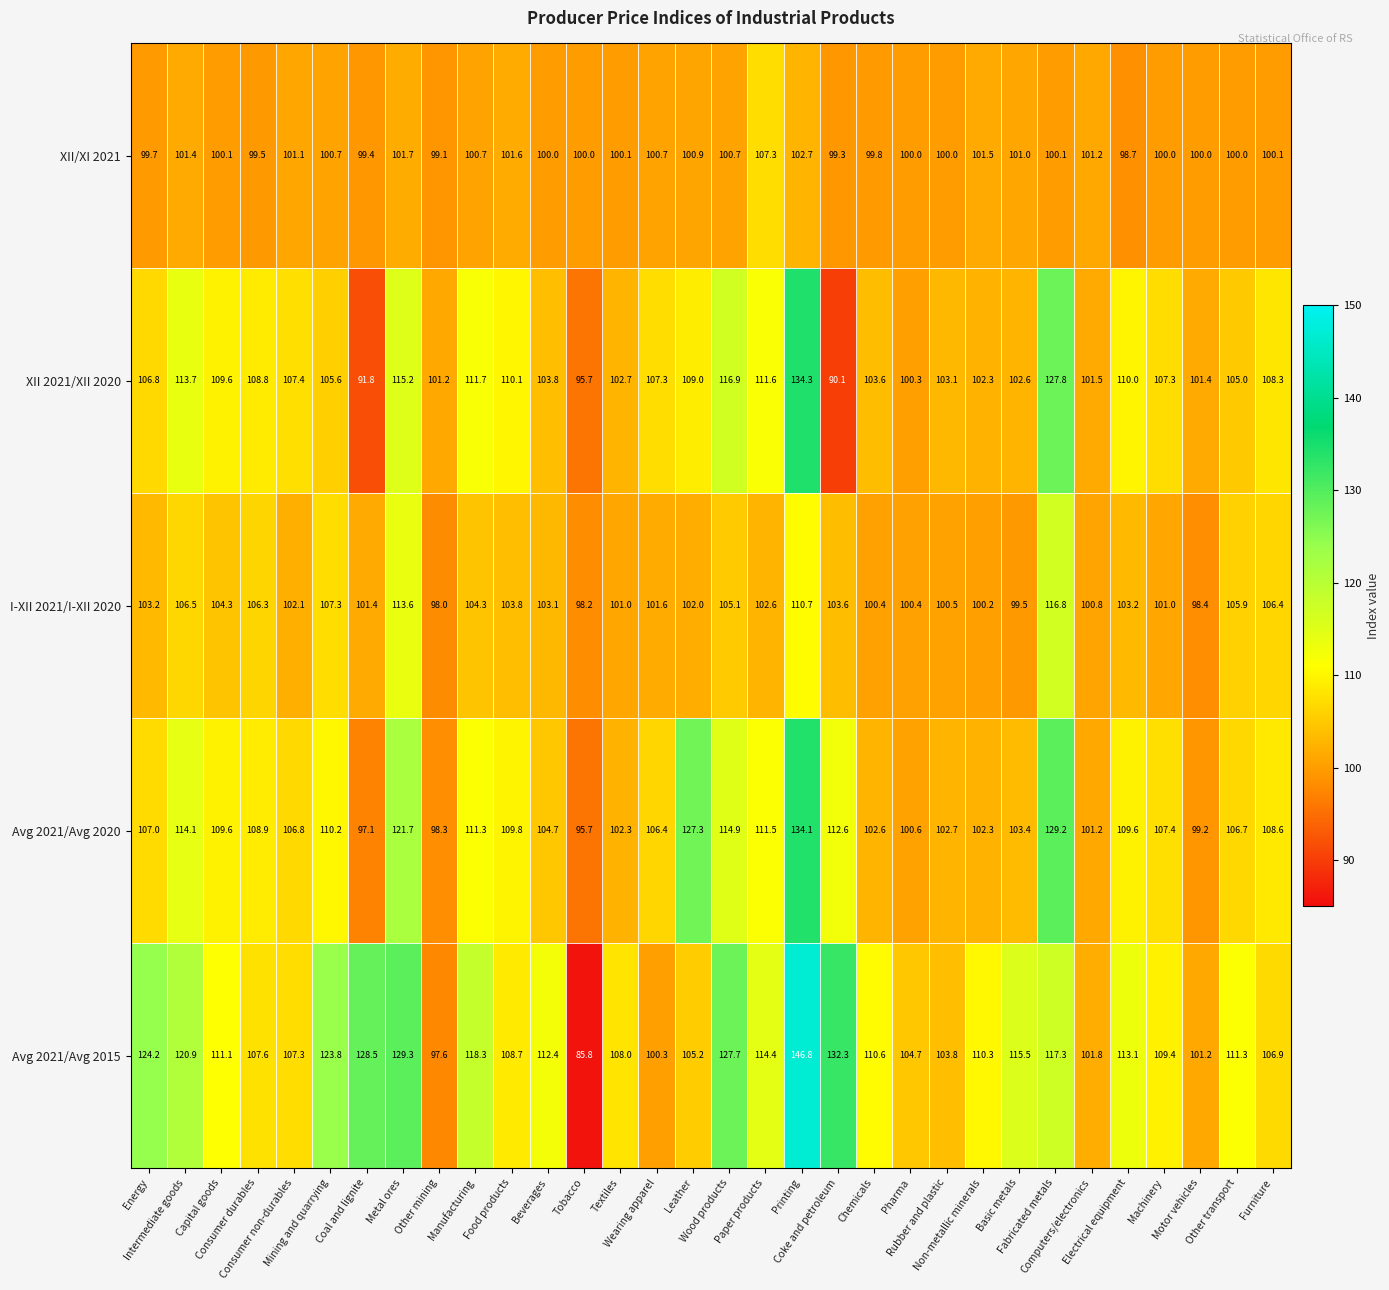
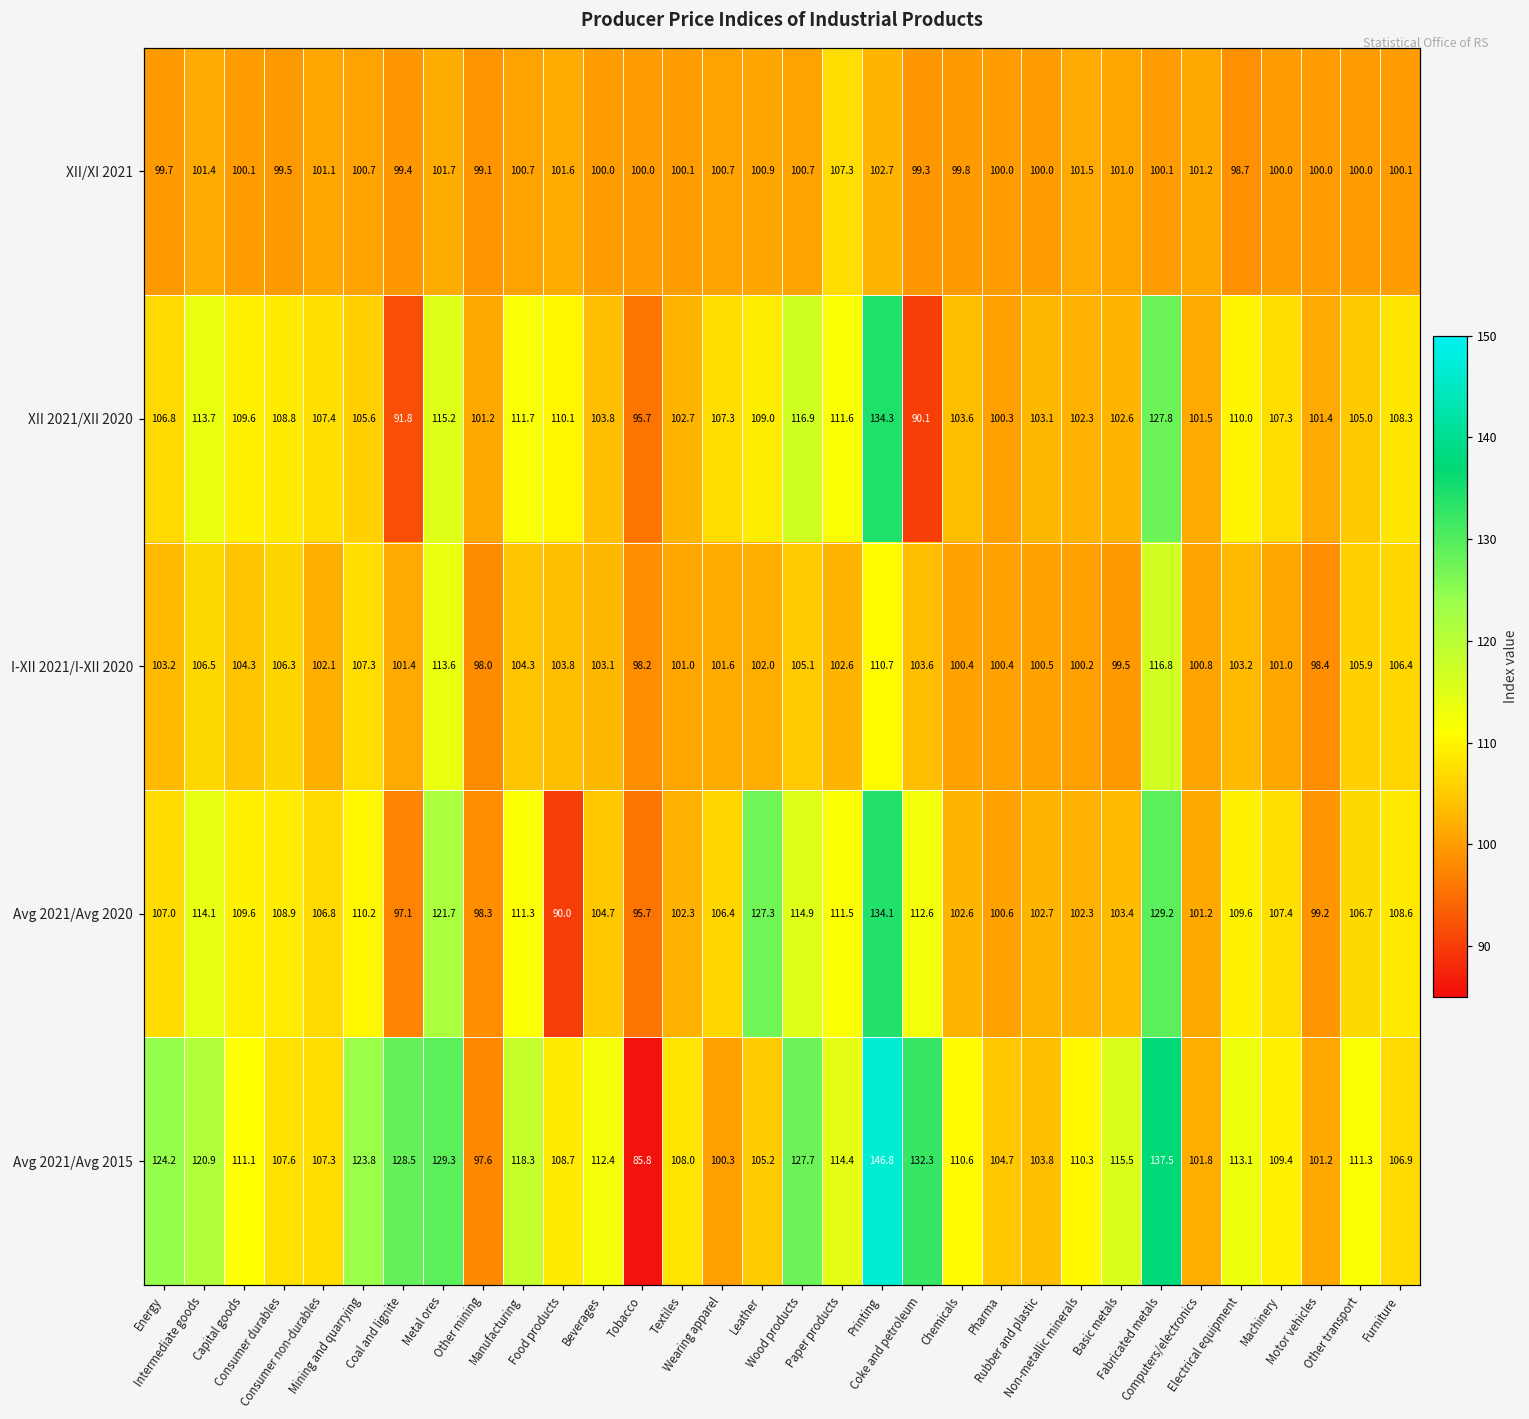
Avg 2021/Avg 2020, Food products: 109.8 -> 90.0
Avg 2021/Avg 2015, Fabricated metals: 117.3 -> 137.5
